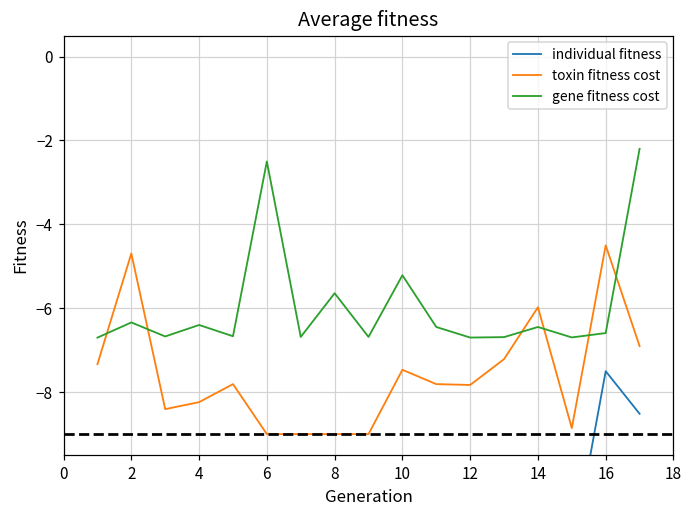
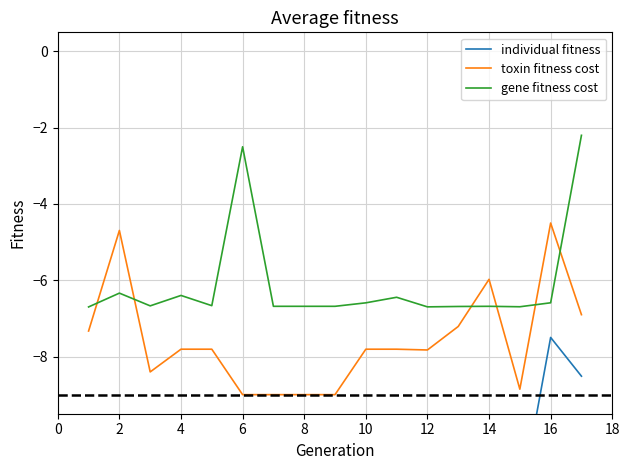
toxin fitness cost, 4: -8.2 -> -7.8
gene fitness cost, 8: -5.6 -> -6.7
toxin fitness cost, 10: -7.5 -> -7.8
gene fitness cost, 10: -5.2 -> -6.6
gene fitness cost, 14: -6.4 -> -6.7
